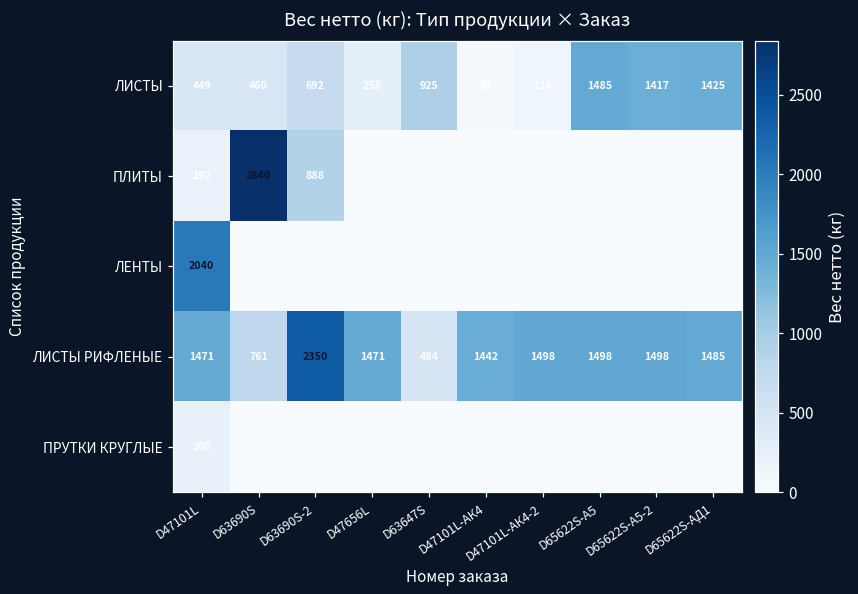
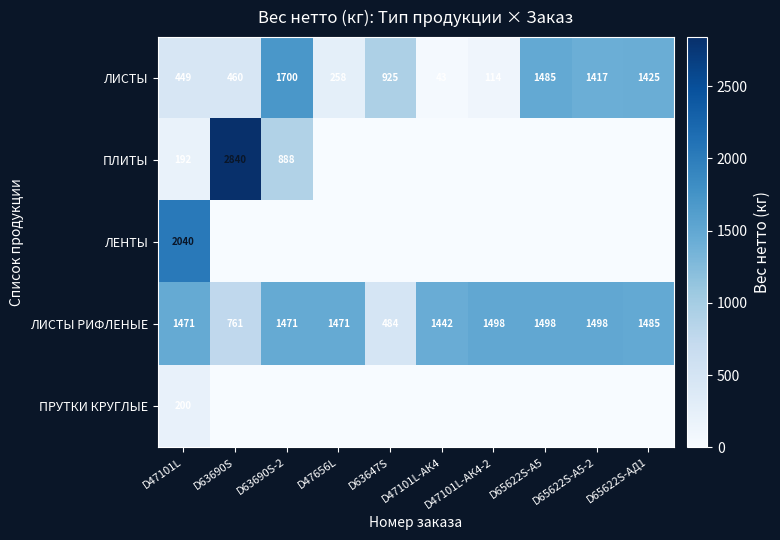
ЛИСТЫ, D63690S-2: 692 -> 1700
ЛИСТЫ РИФЛЕНЫЕ, D63690S-2: 2350 -> 1471
